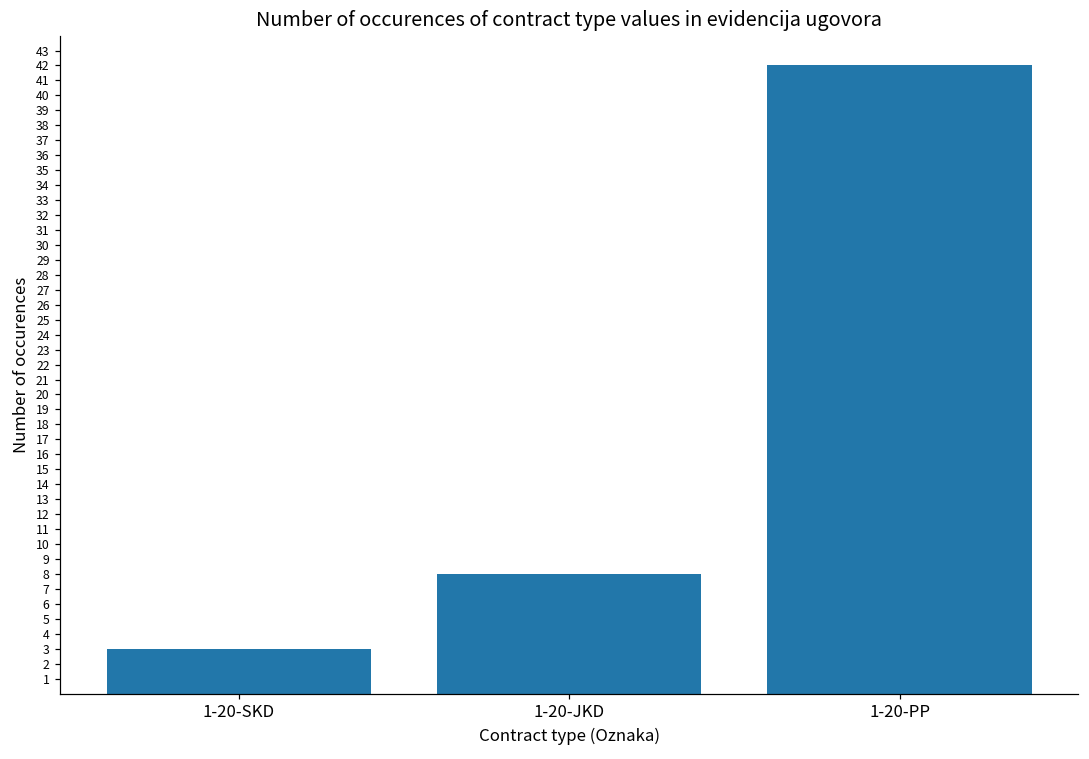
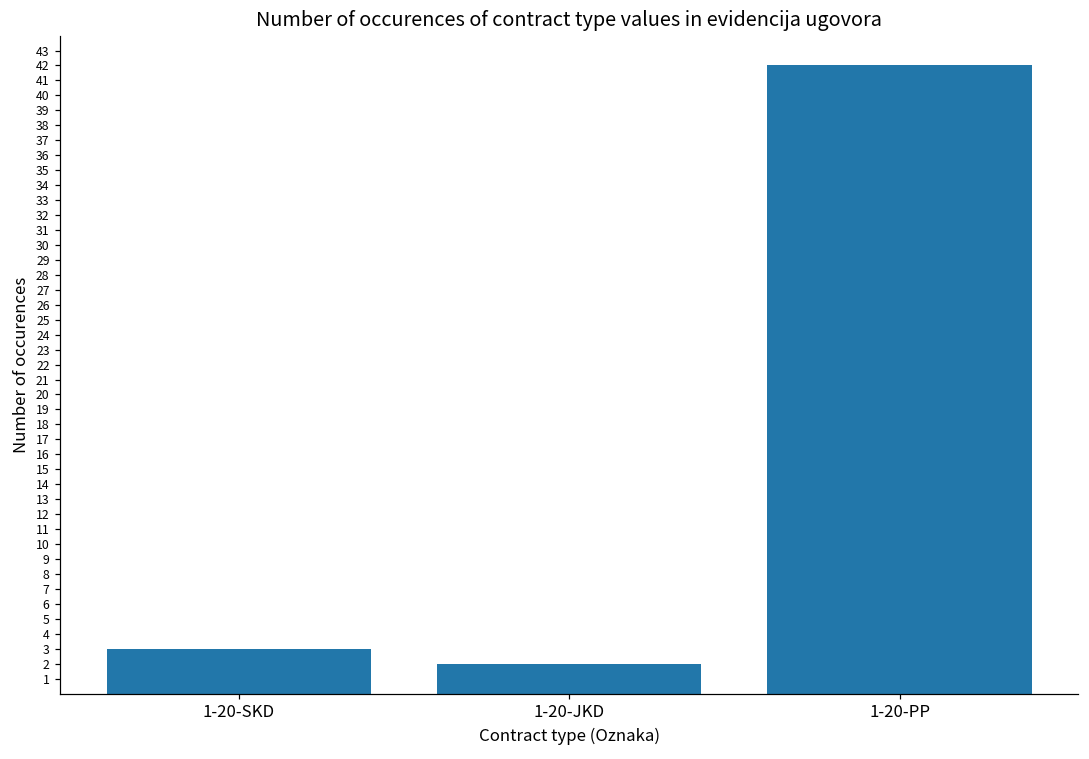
1-20-JKD: 8 -> 2
